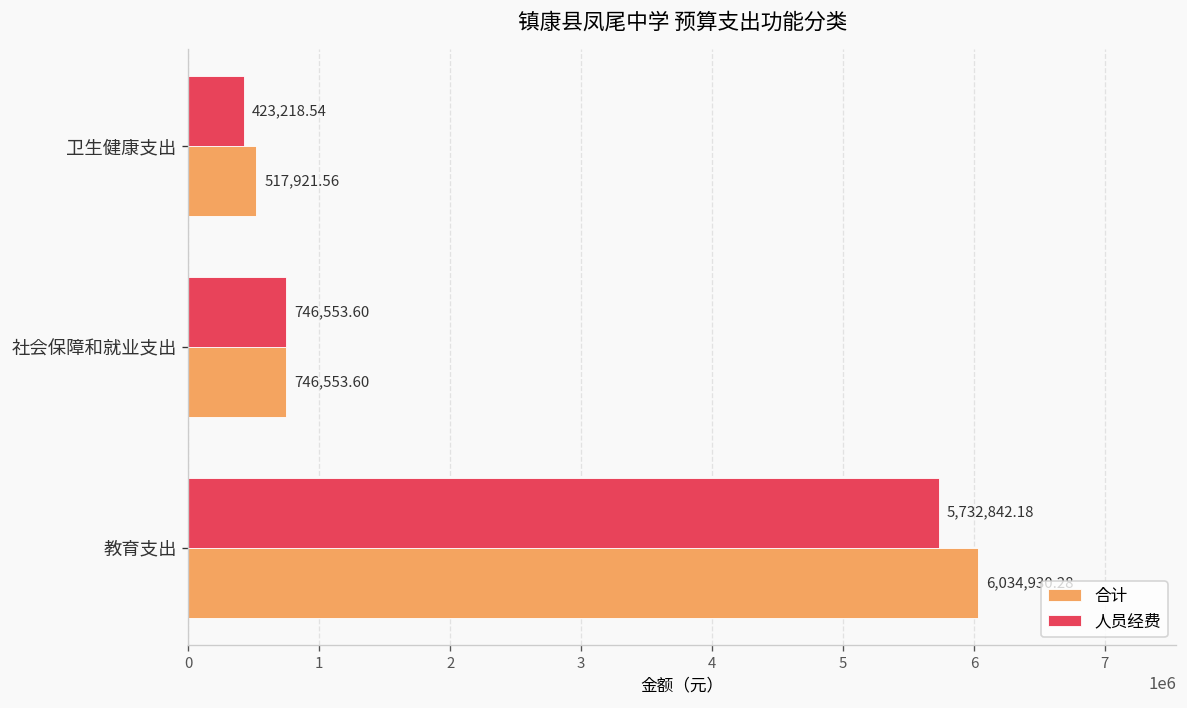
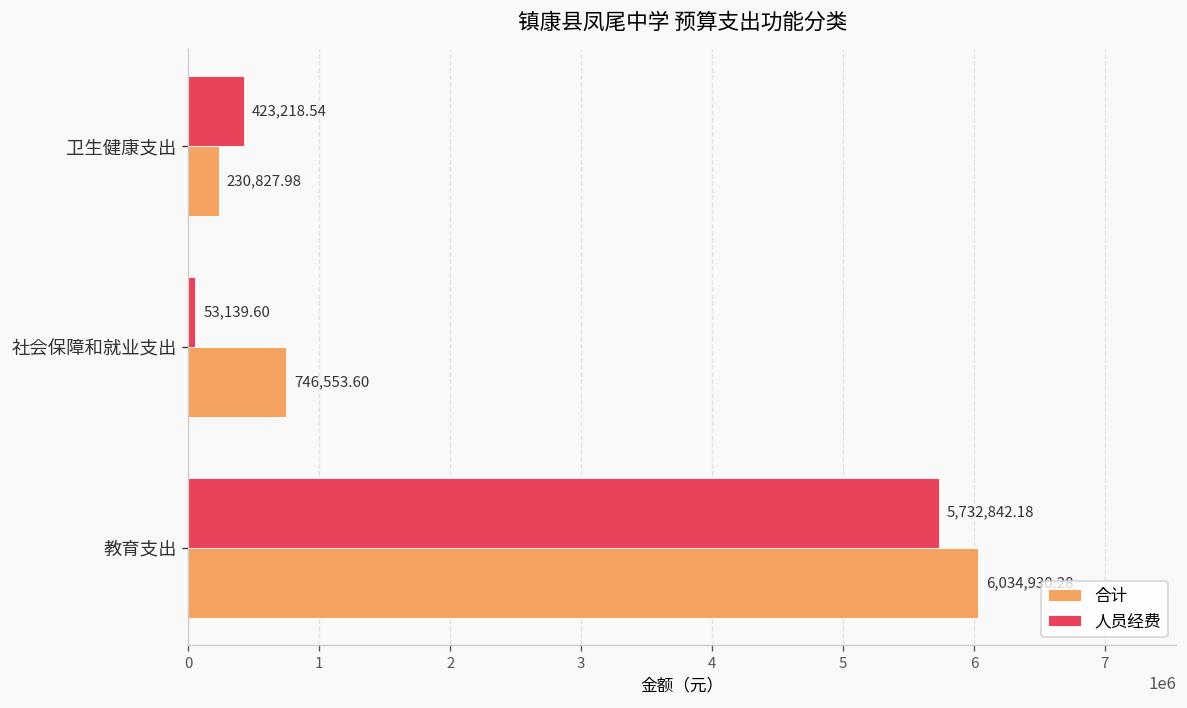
合计, 卫生健康支出: 517,921.56 -> 230,827.98
人员经费, 社会保障和就业支出: 746,553.60 -> 53,139.60
